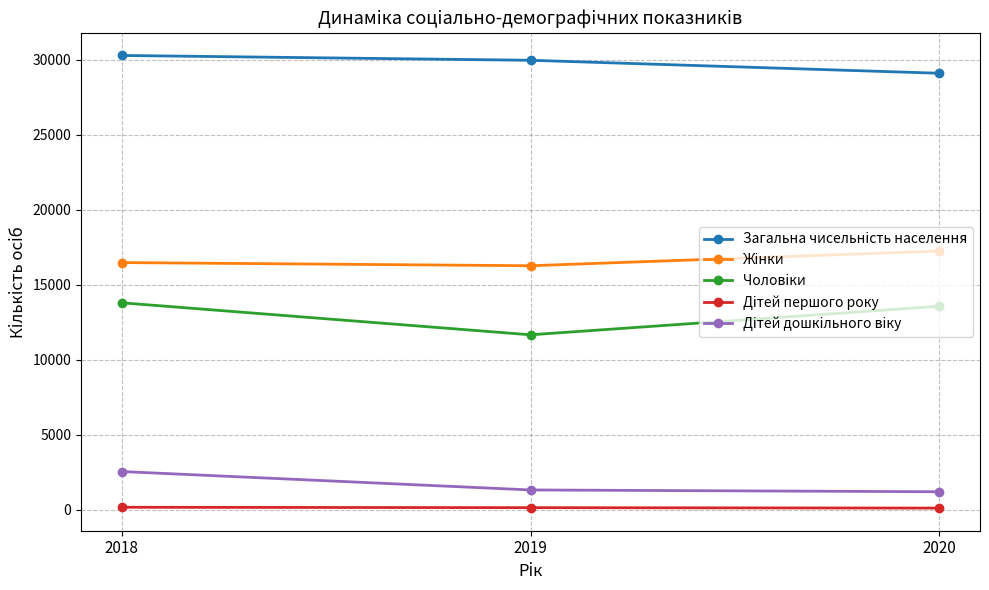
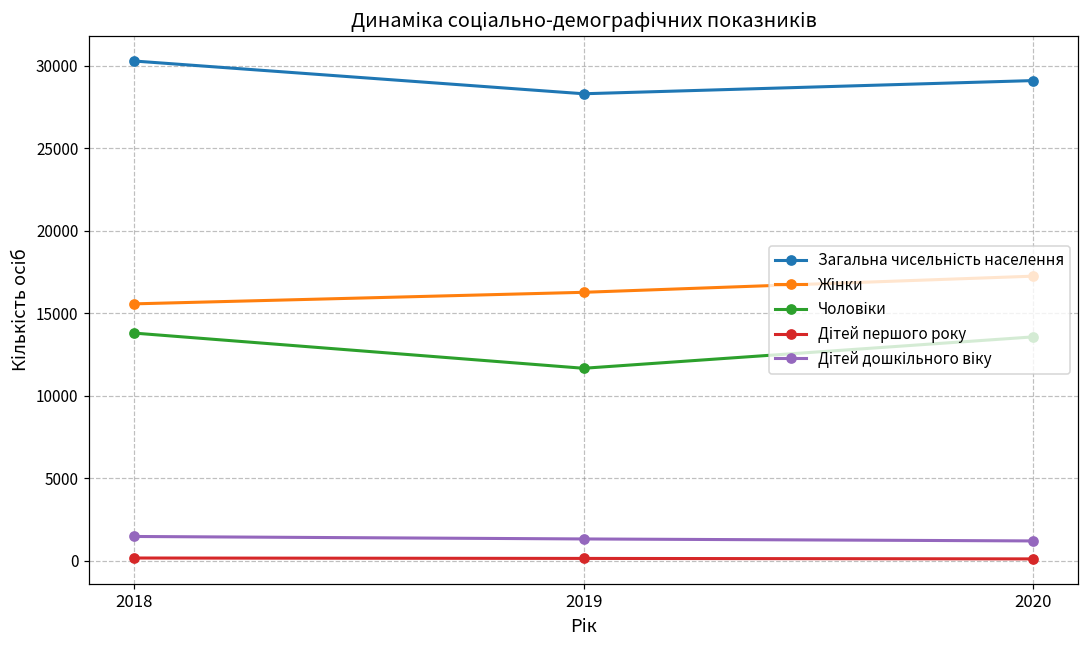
Жінки, 2018: 16500 -> 15600
Дітей дошкільного віку, 2018: 2600 -> 1500
Загальна чисельність населення, 2019: 30000 -> 28300
